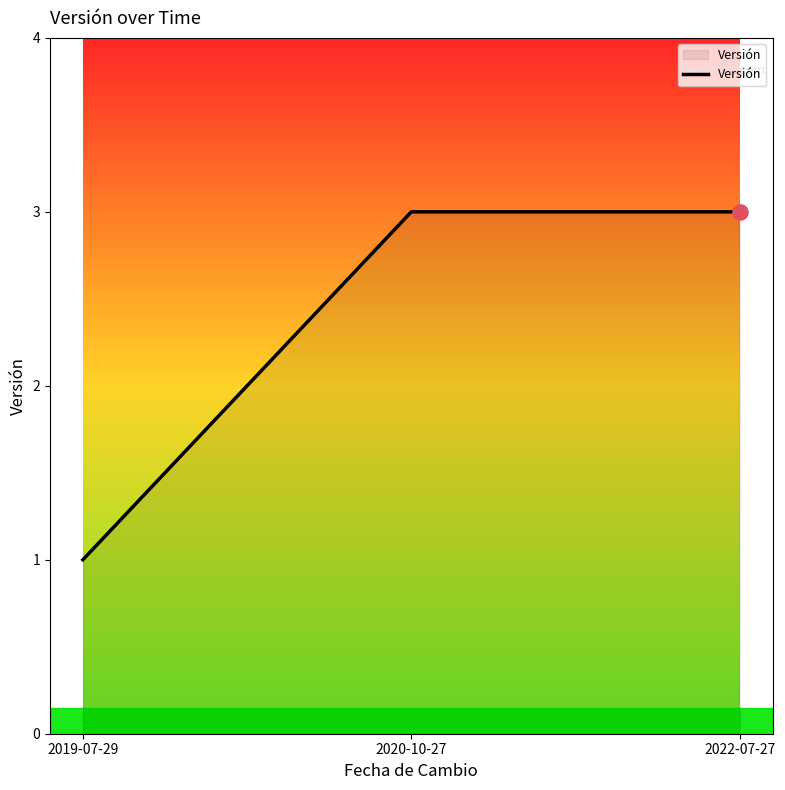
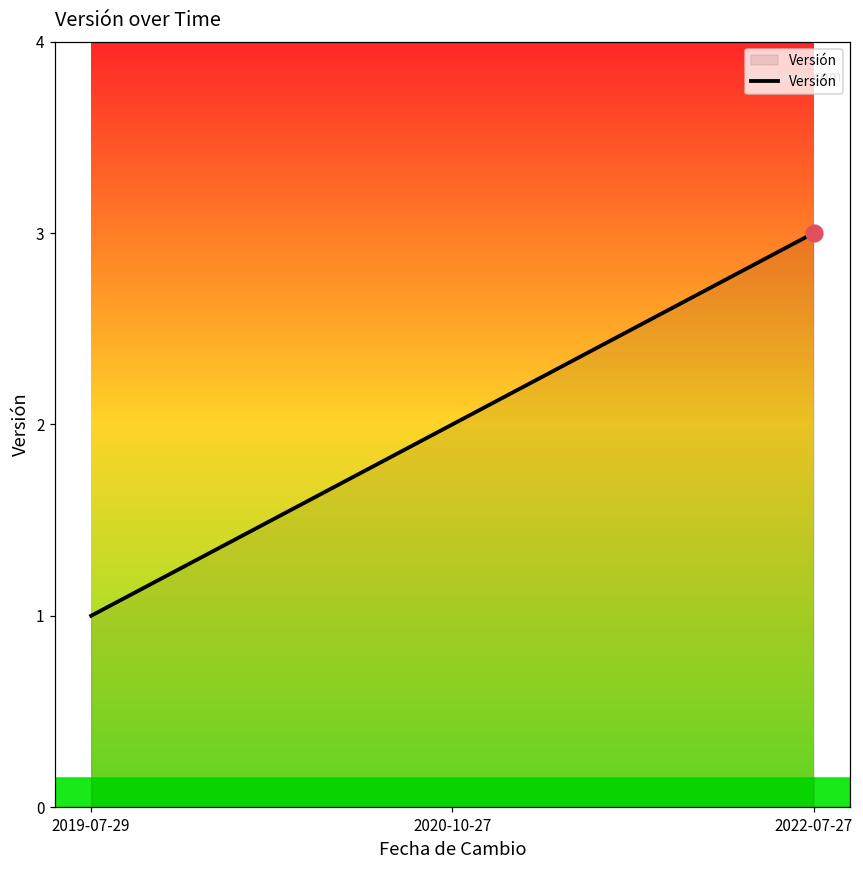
Versión, 2020-10-27: 3 -> 2
